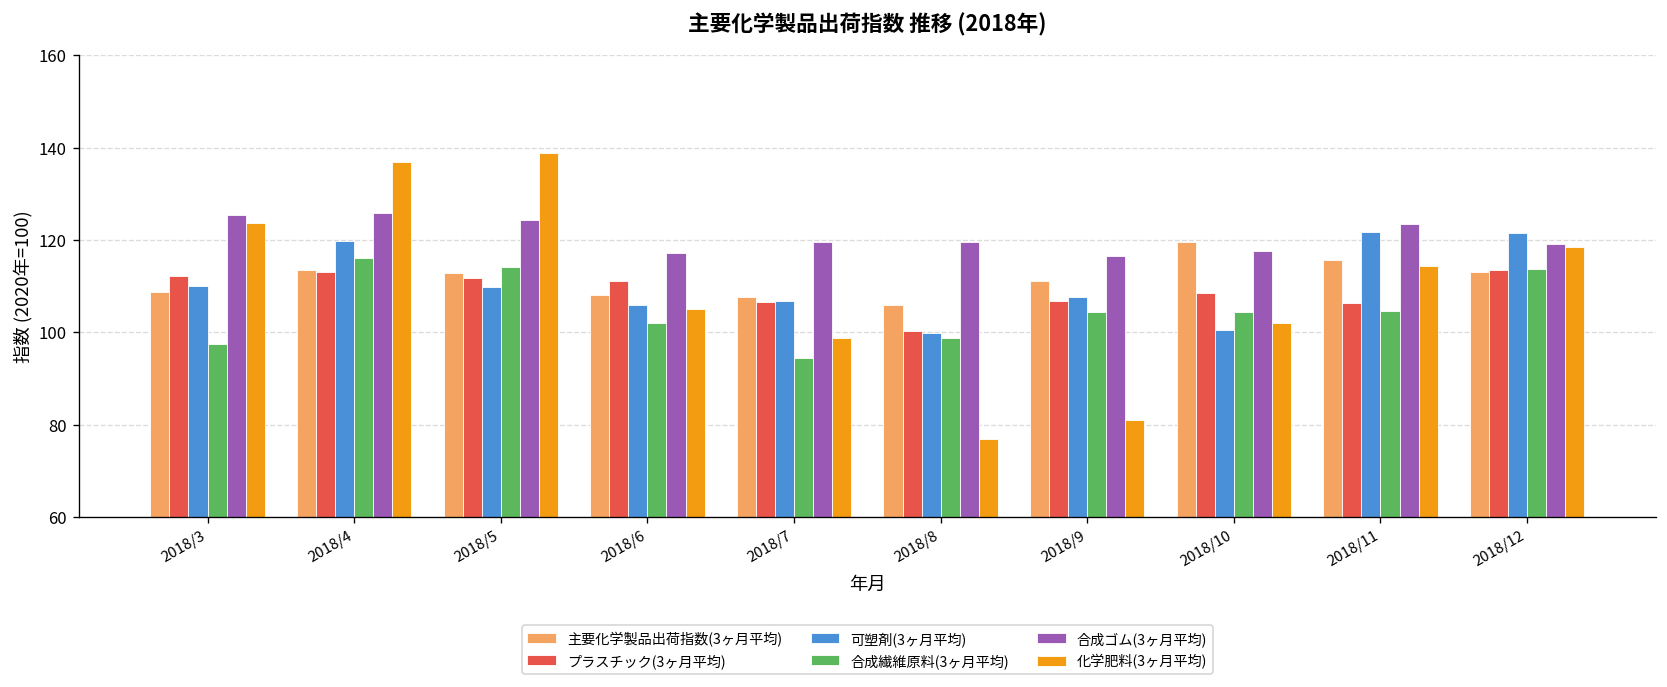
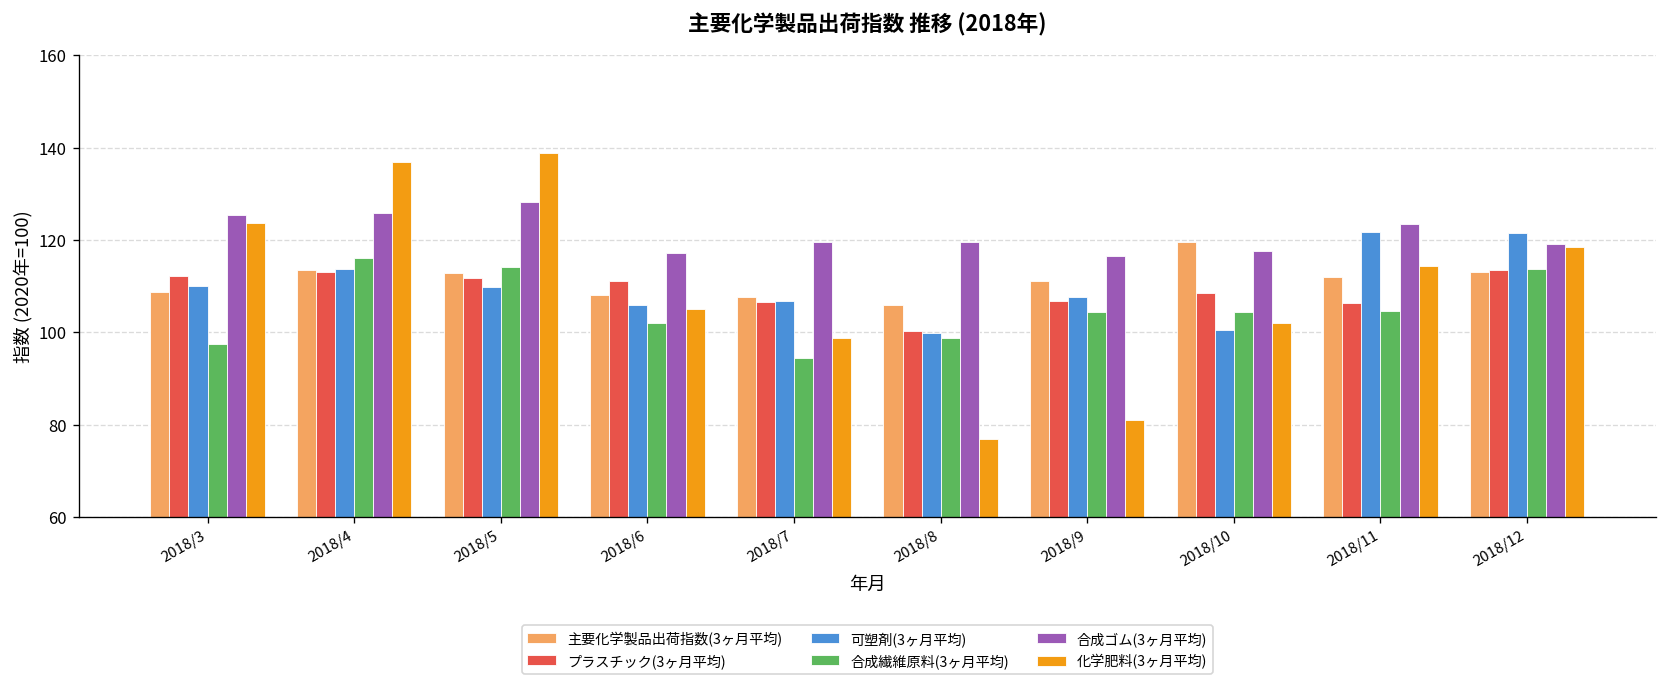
可塑剤(3ヶ月平均), 2018/4: 120 -> 114
合成ゴム(3ヶ月平均), 2018/5: 124 -> 128
主要化学製品出荷指数(3ヶ月平均), 2018/11: 116 -> 112
